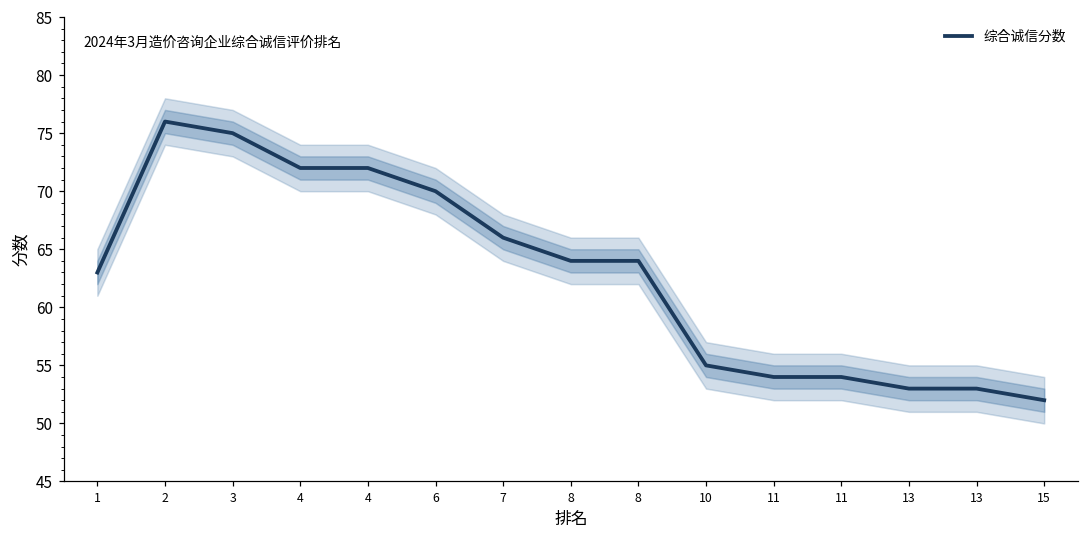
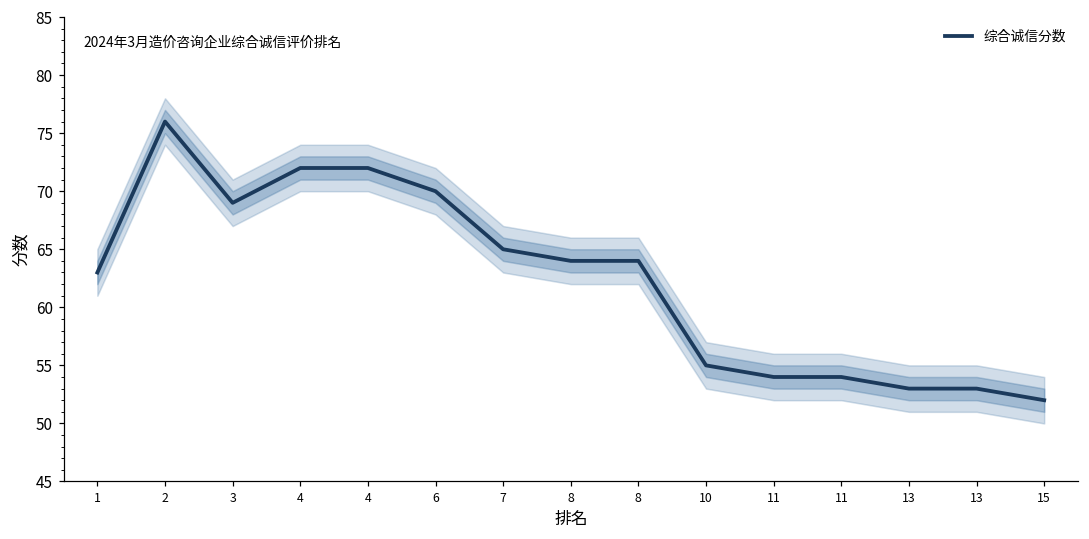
综合诚信分数, 3: 75 -> 69
综合诚信分数, 7: 66 -> 65
